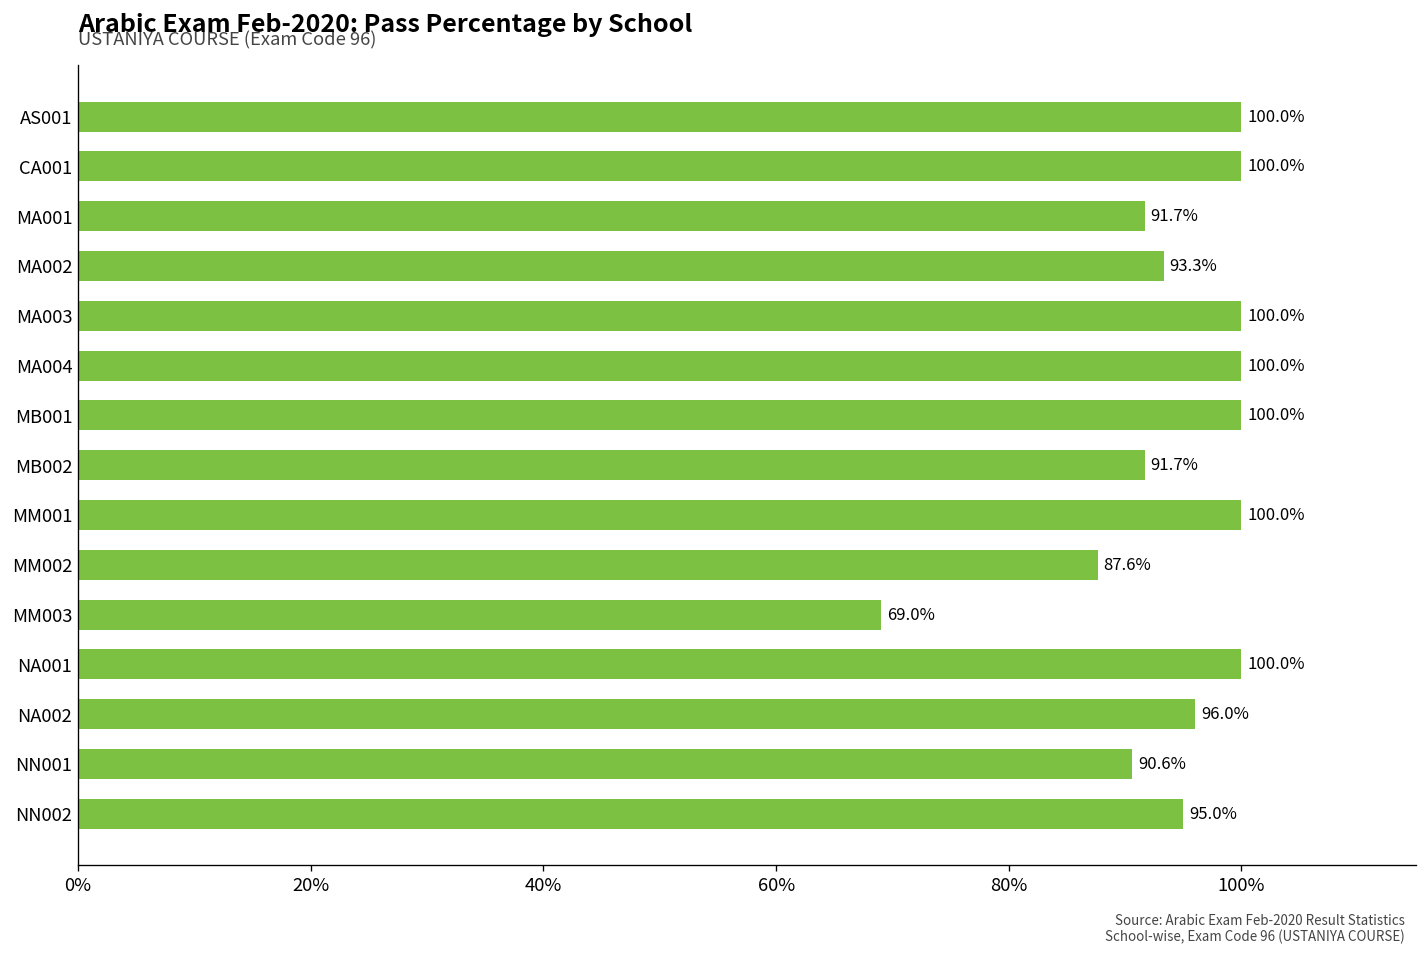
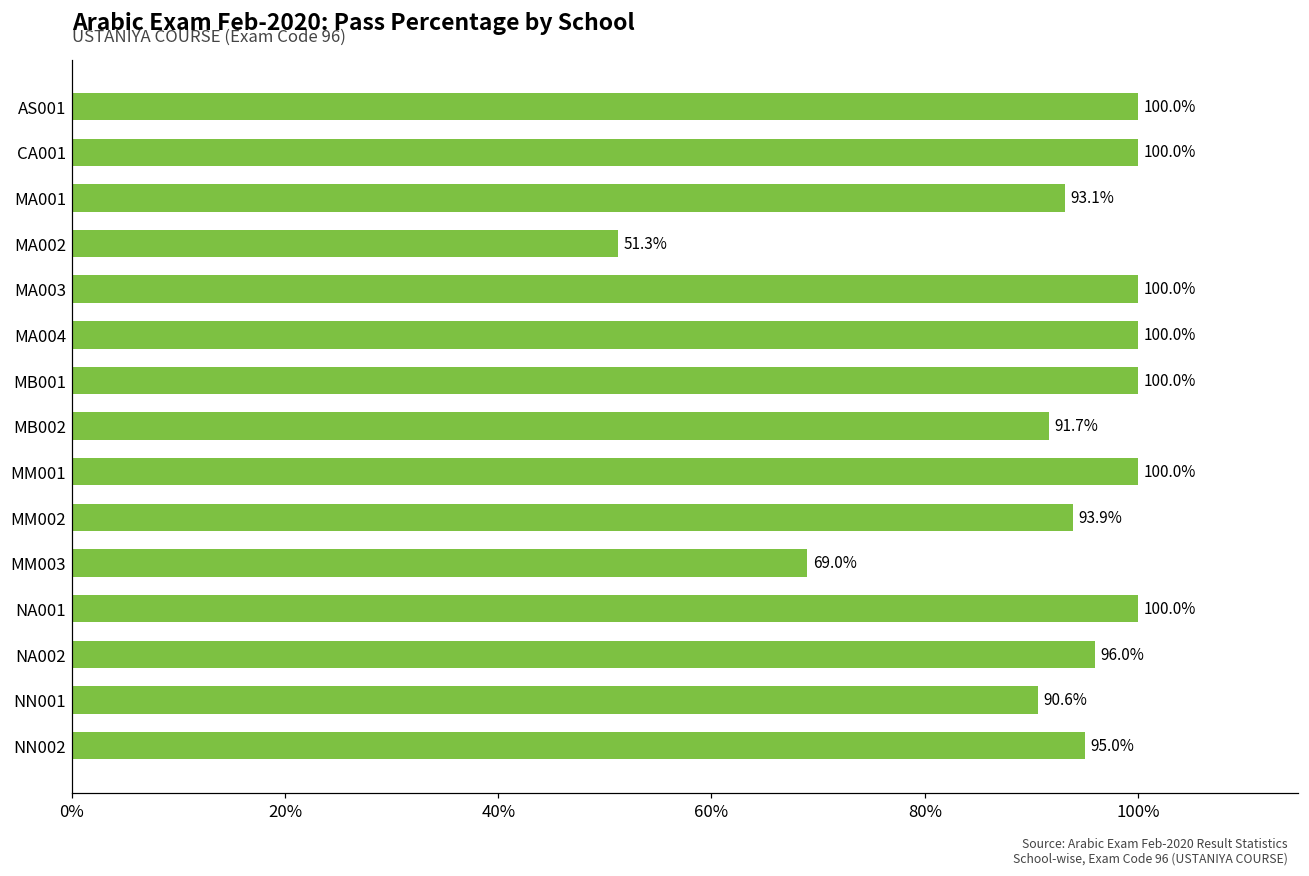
MA001: 91.7% -> 93.1%
MA002: 93.3% -> 51.3%
MM002: 87.6% -> 93.9%
